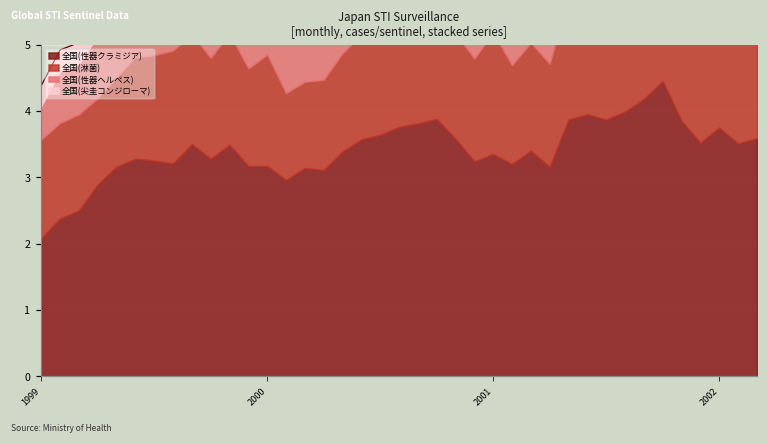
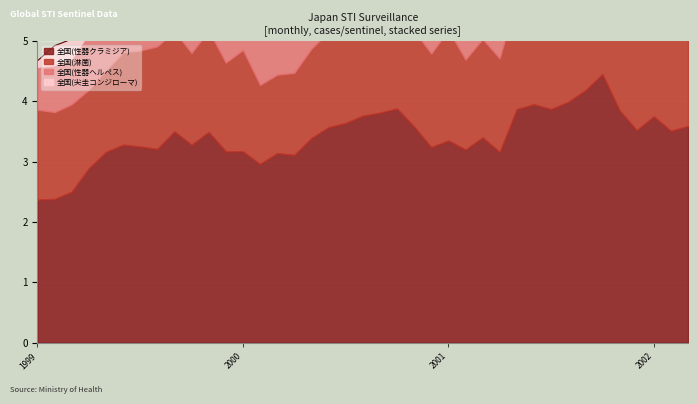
全国(性器クラミジア), 1999: 2.1 -> 2.4
全国(性器ヘルペス), 1999: 0.5 -> 0.7
全国(尖圭コンジローマ), 1999: 0.3 -> 0.1
